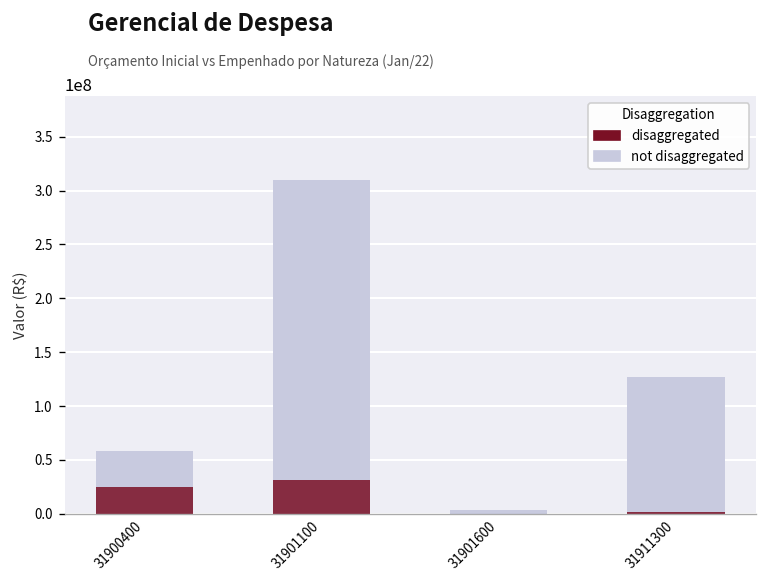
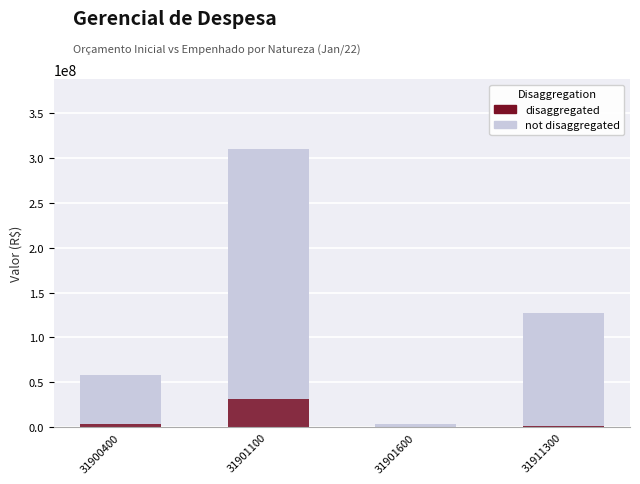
disaggregated, 31900400: 20000000 -> 0
